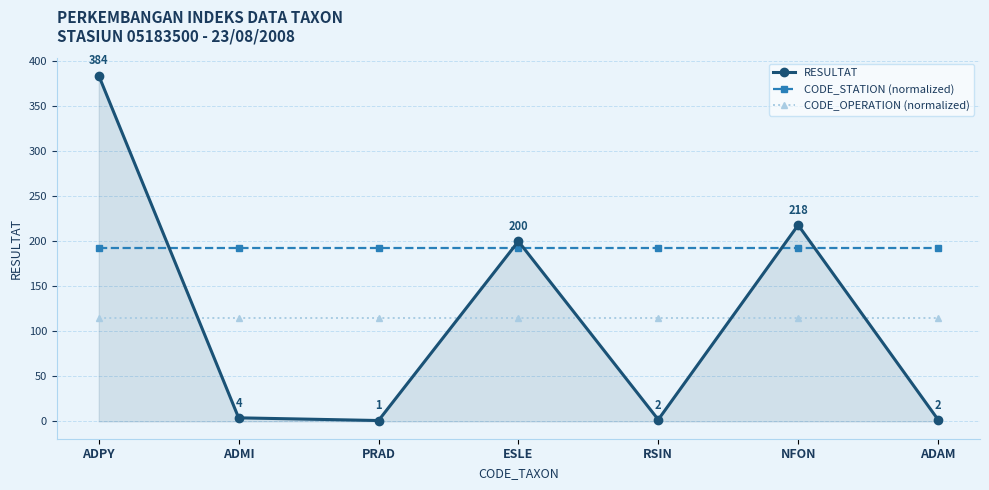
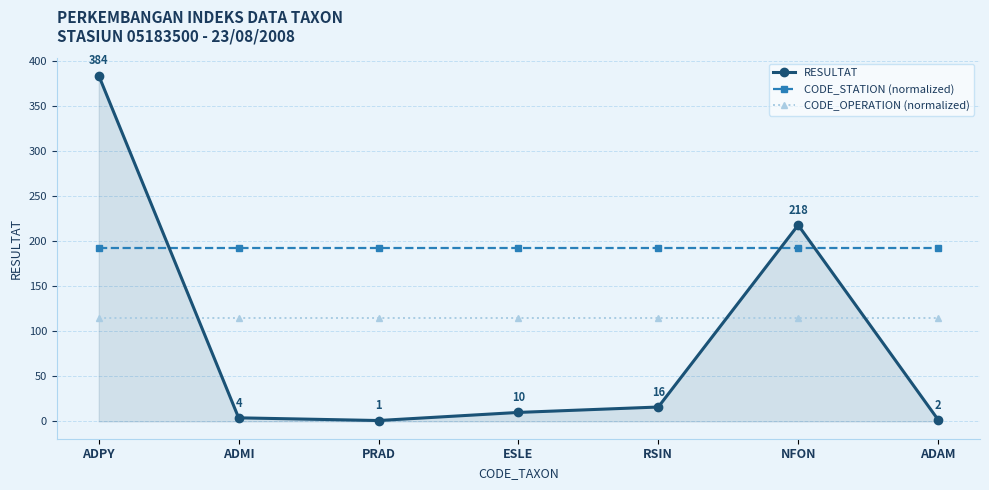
RESULTAT, ESLE: 200 -> 10
RESULTAT, RSIN: 2 -> 16
